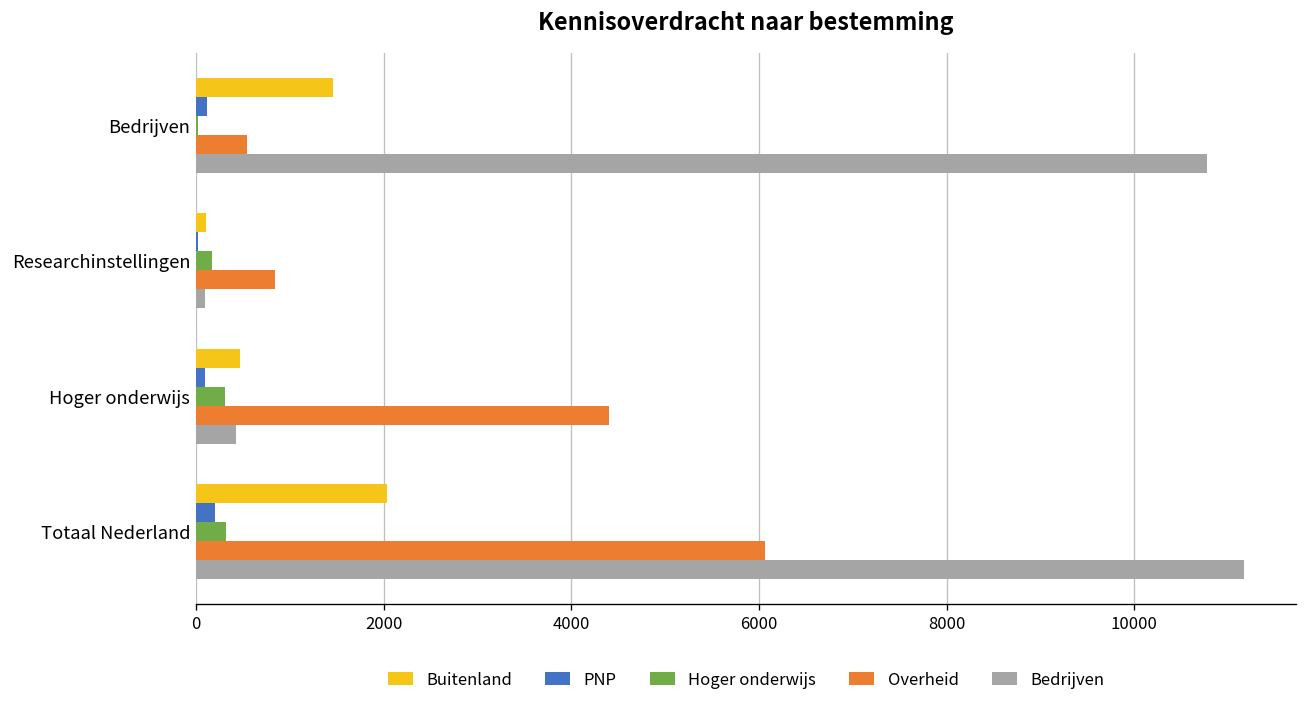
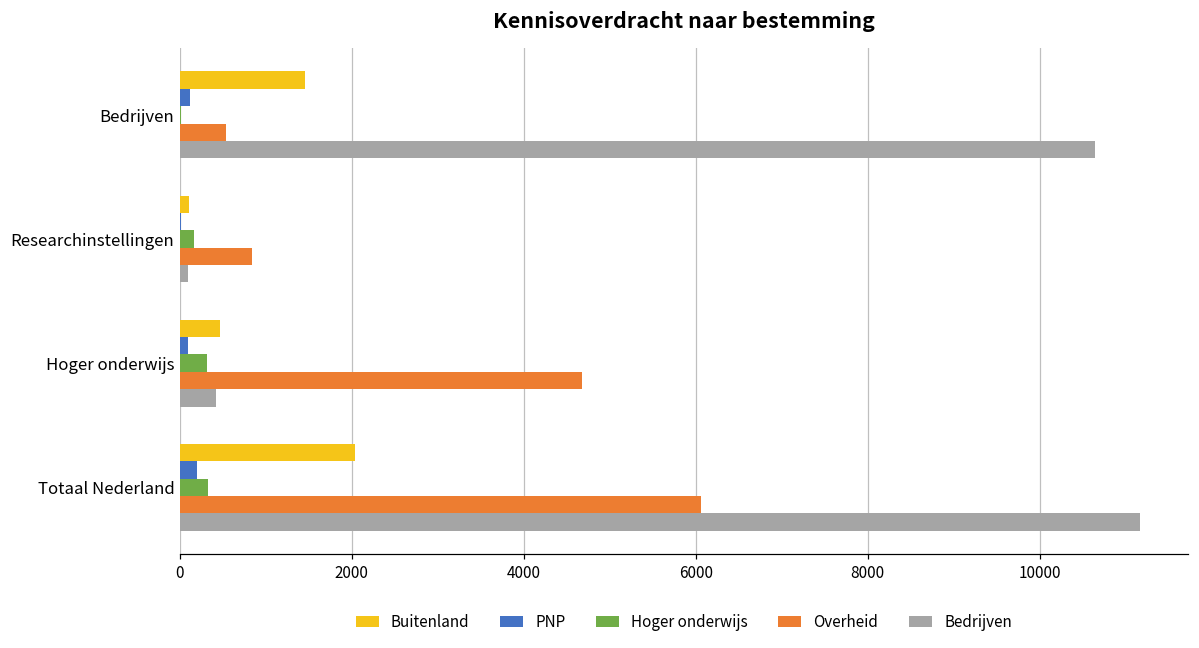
Bedrijven, Bedrijven: 10800 -> 10600
Overheid, Hoger onderwijs: 4400 -> 4700
